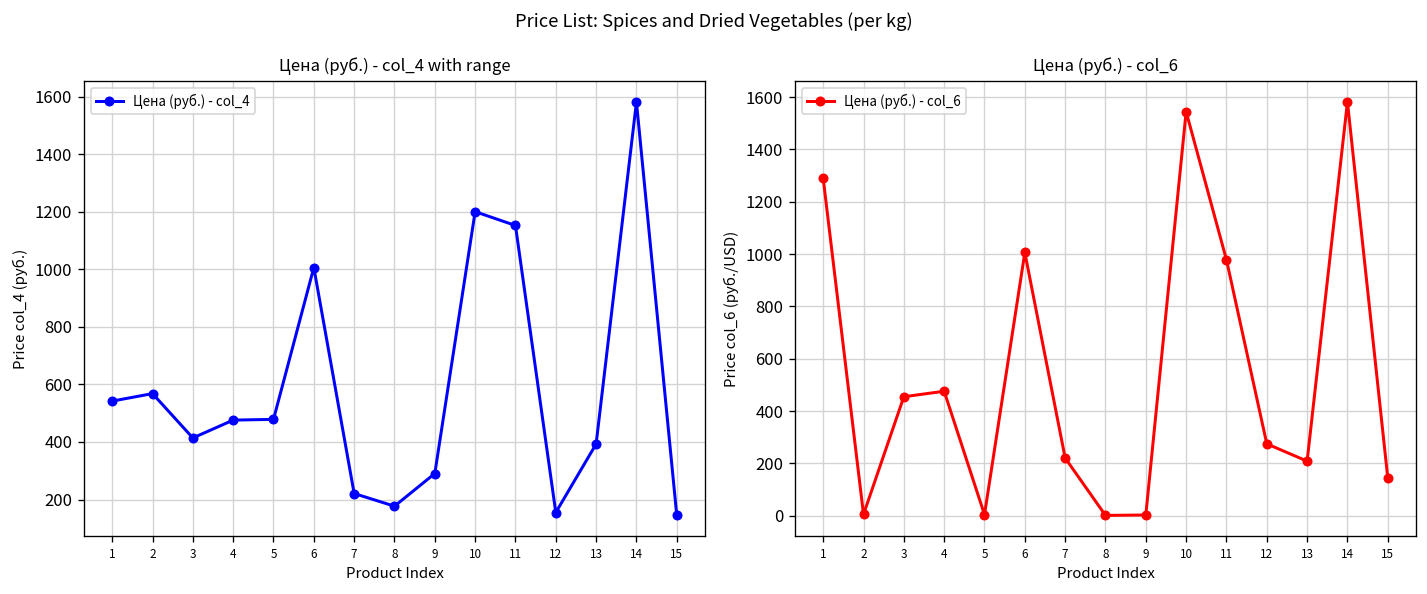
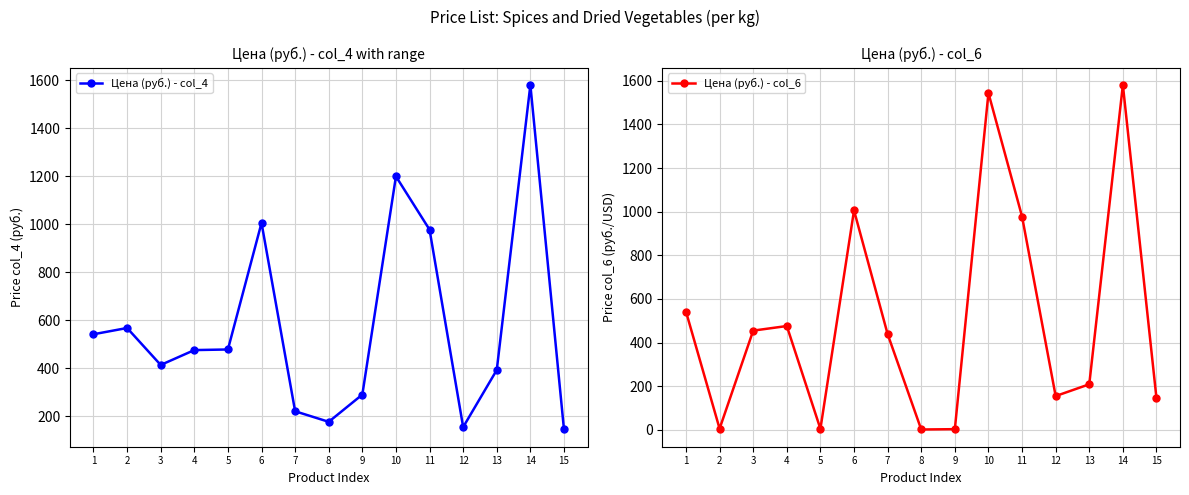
Цена (руб.) - col_4 with range, 11: 1150 -> 980
Цена (руб.) - col_6, 1: 1290 -> 540
Цена (руб.) - col_6, 7: 220 -> 440
Цена (руб.) - col_6, 12: 280 -> 160
